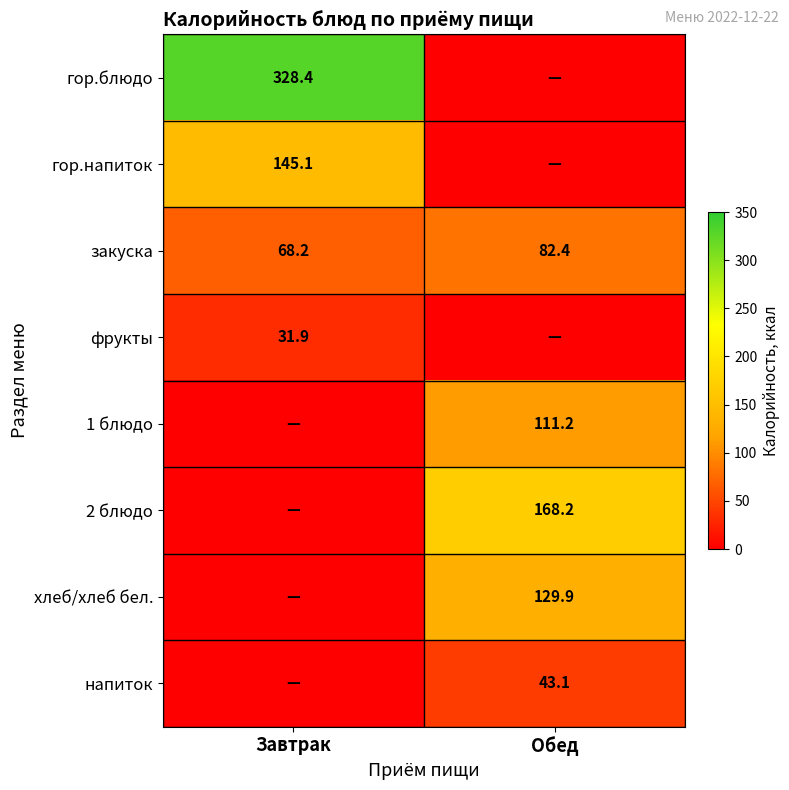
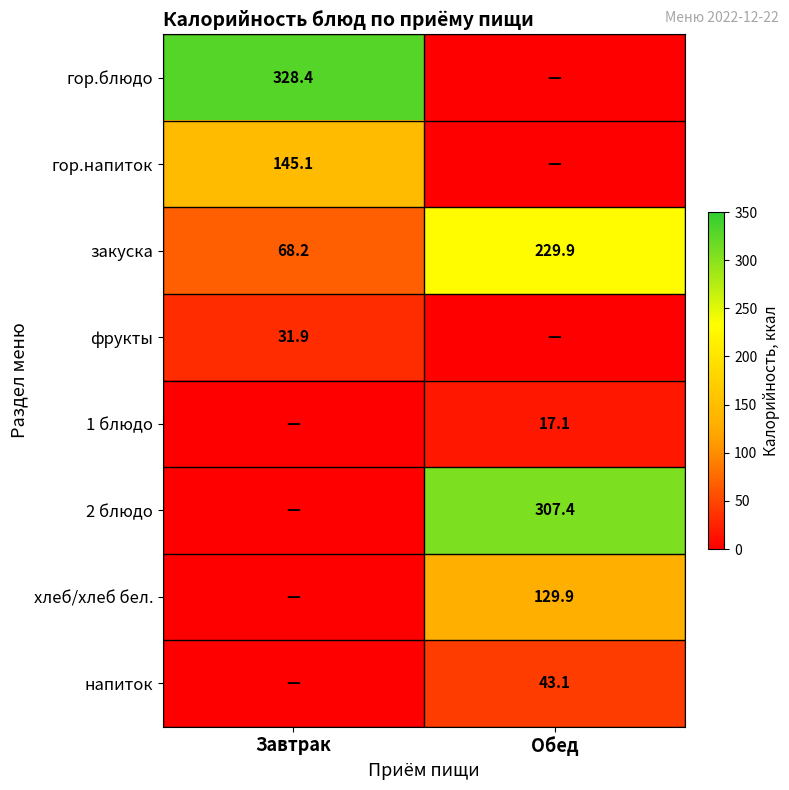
закуска, Обед: 82.4 -> 229.9
1 блюдо, Обед: 111.2 -> 17.1
2 блюдо, Обед: 168.2 -> 307.4
